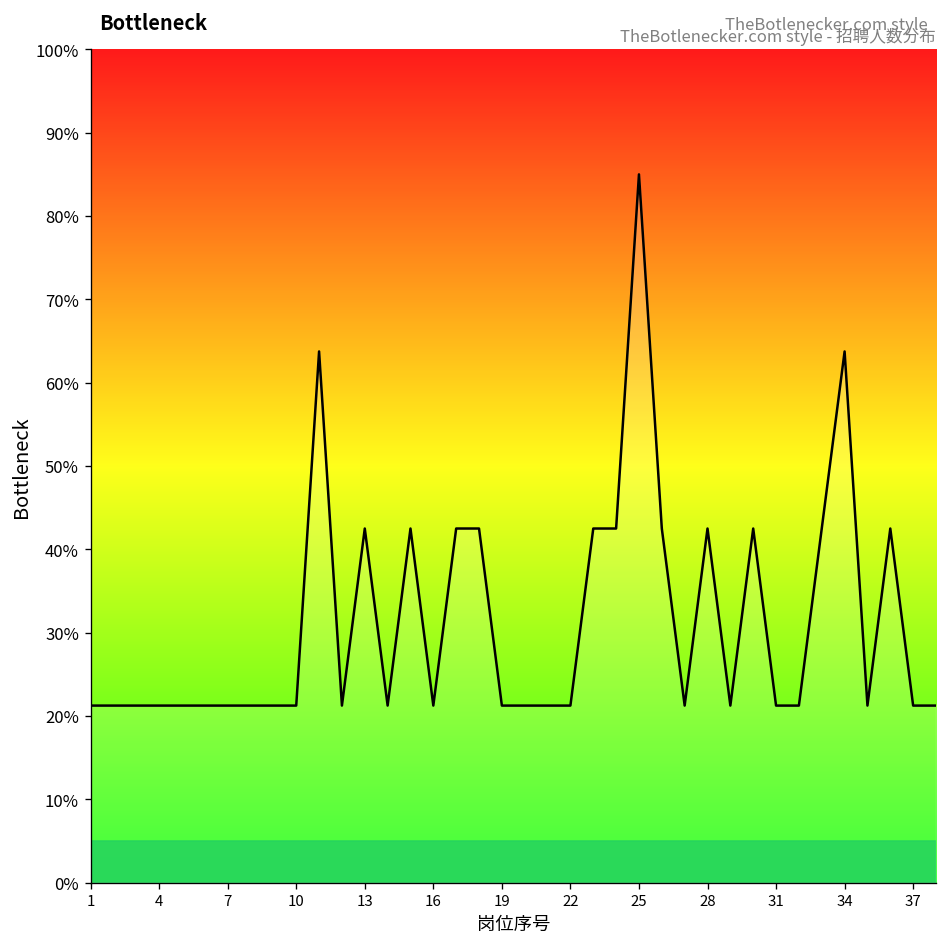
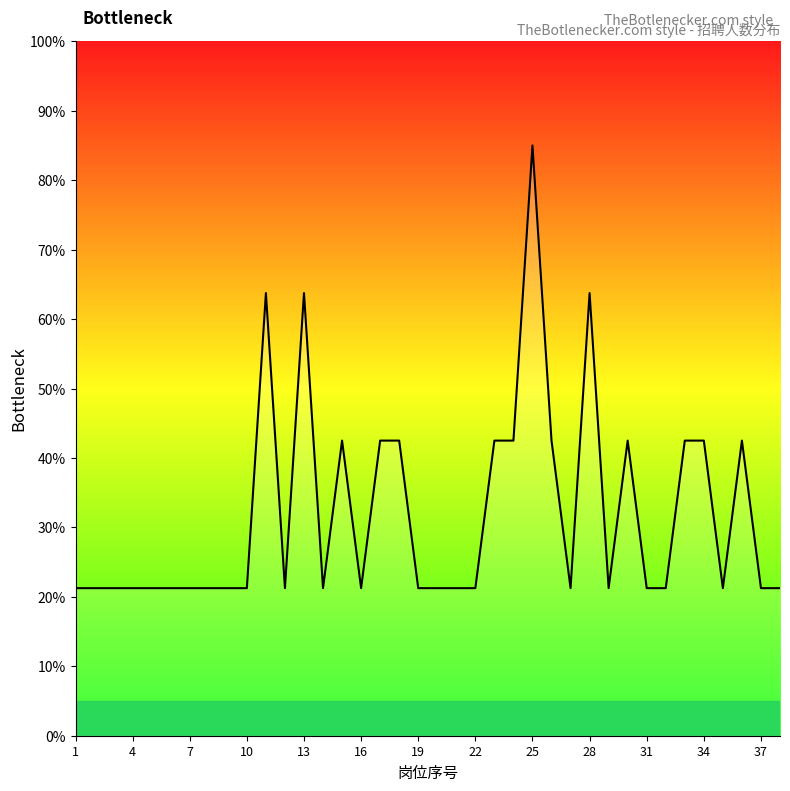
13: 43% -> 64%
28: 43% -> 64%
34: 64% -> 43%
